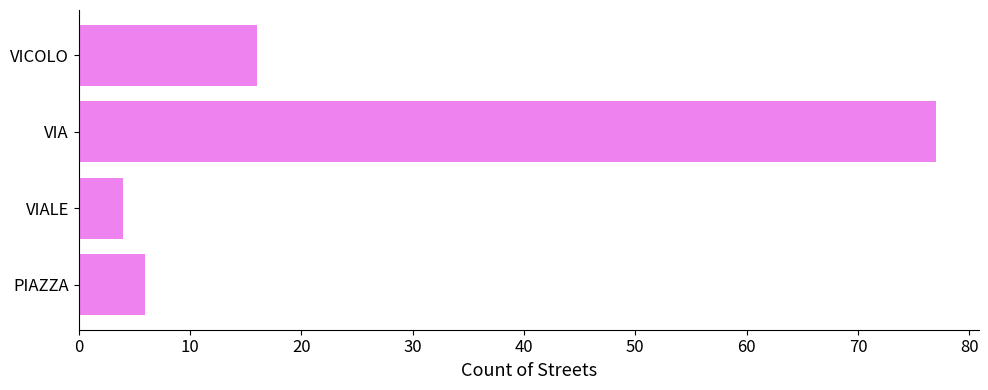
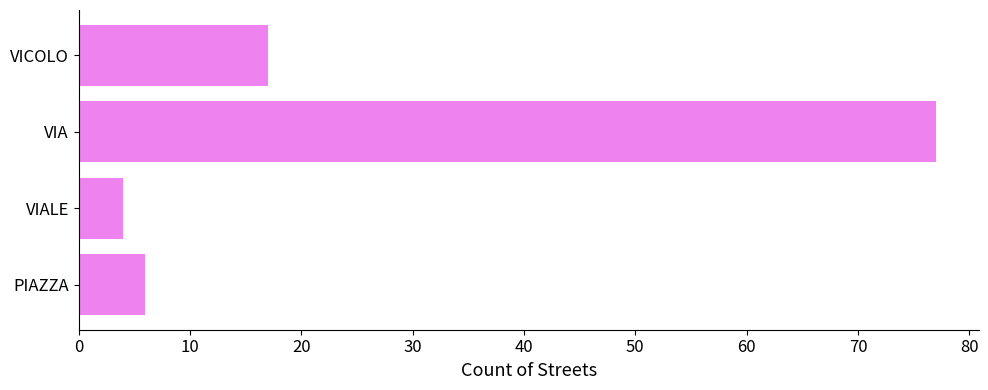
VICOLO: 16 -> 17
